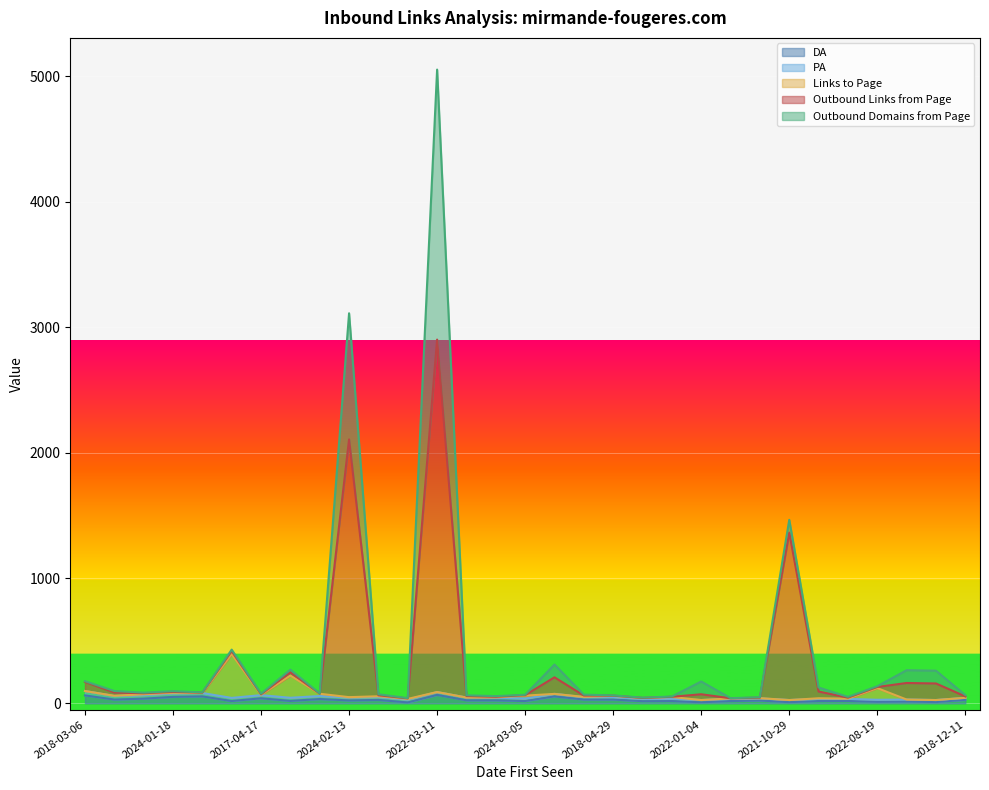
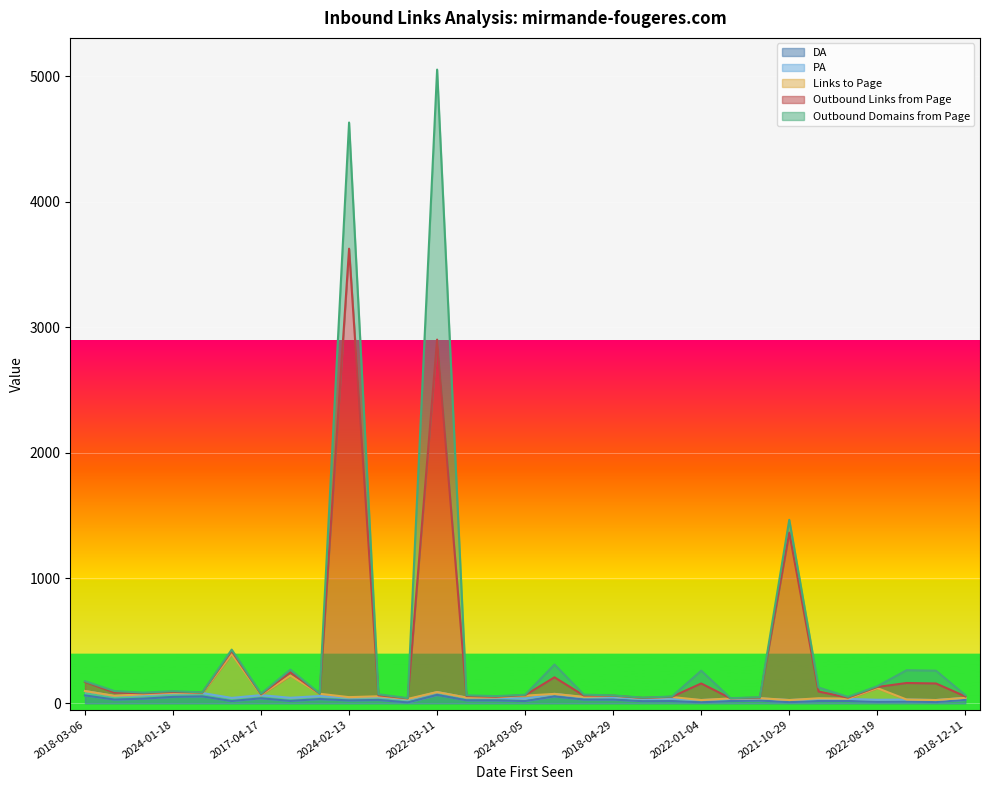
Outbound Links from Page, 2024-02-13: 2060 -> 3580
Outbound Links from Page, 2022-01-04: 50 -> 130
